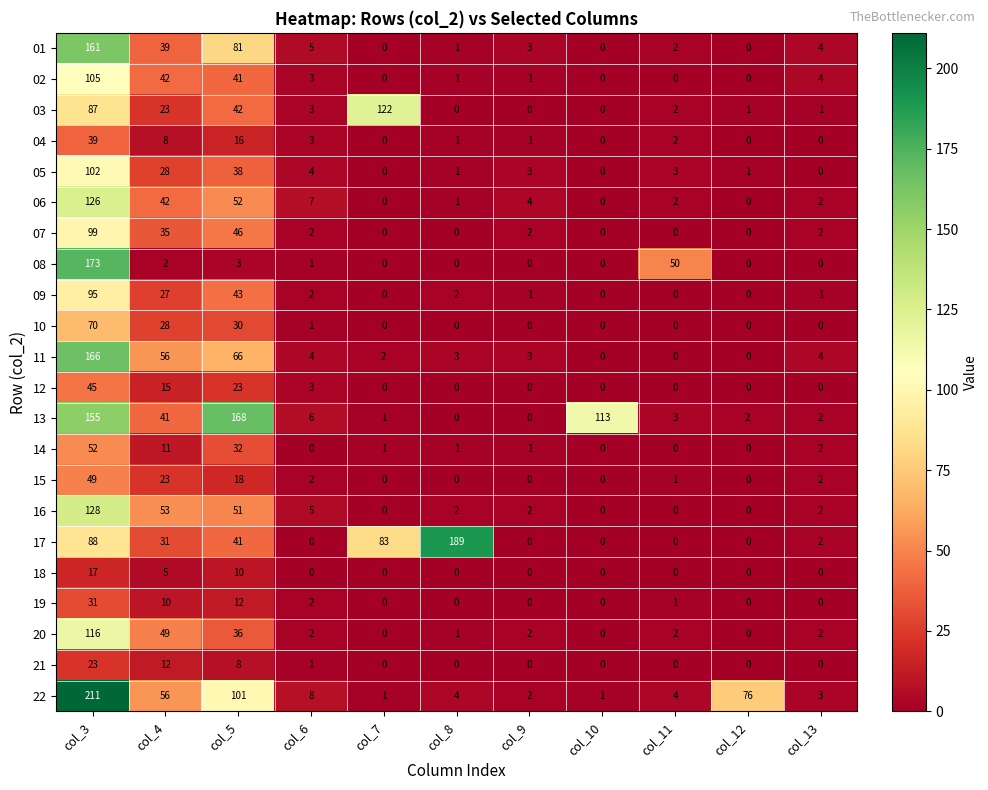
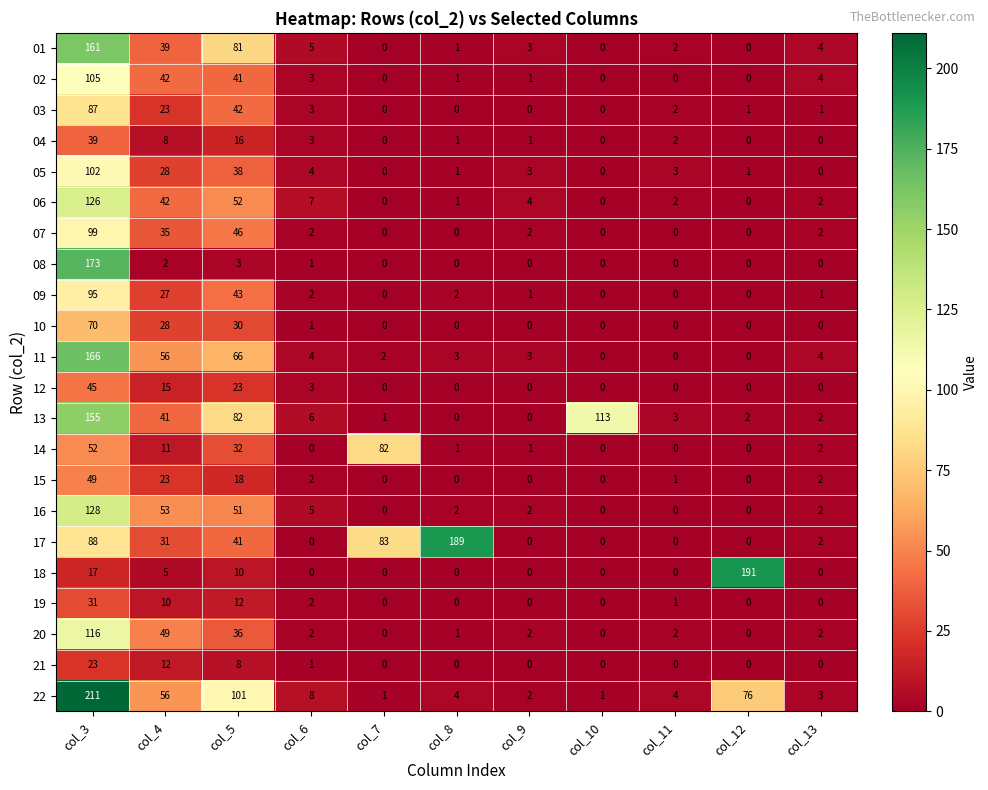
03, col_7: 122 -> 0
08, col_11: 50 -> 0
13, col_5: 168 -> 82
14, col_7: 1 -> 82
18, col_12: 0 -> 191
